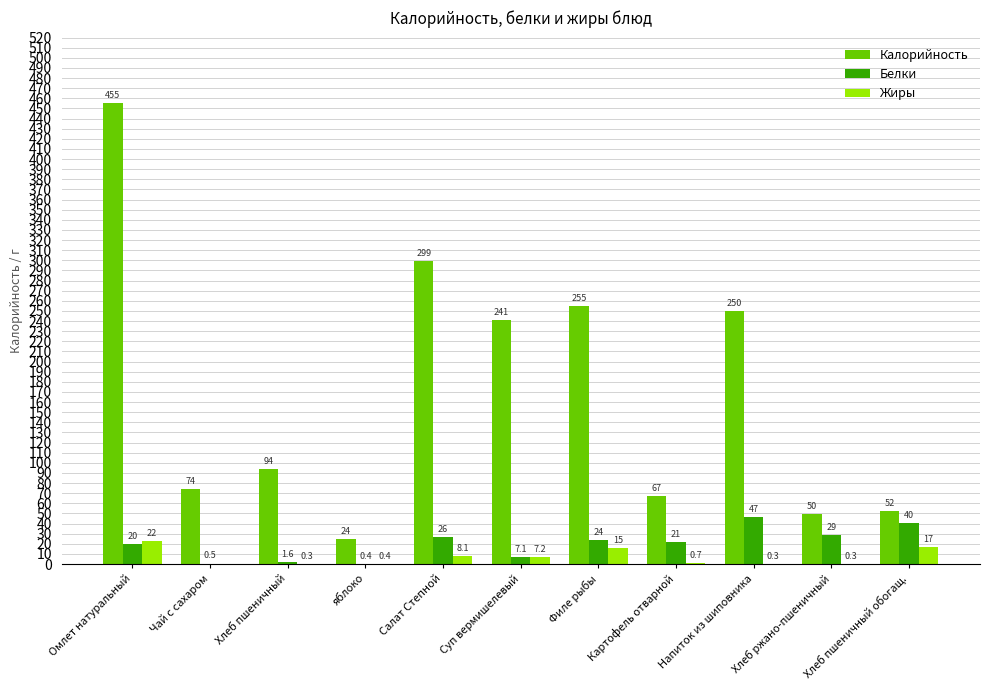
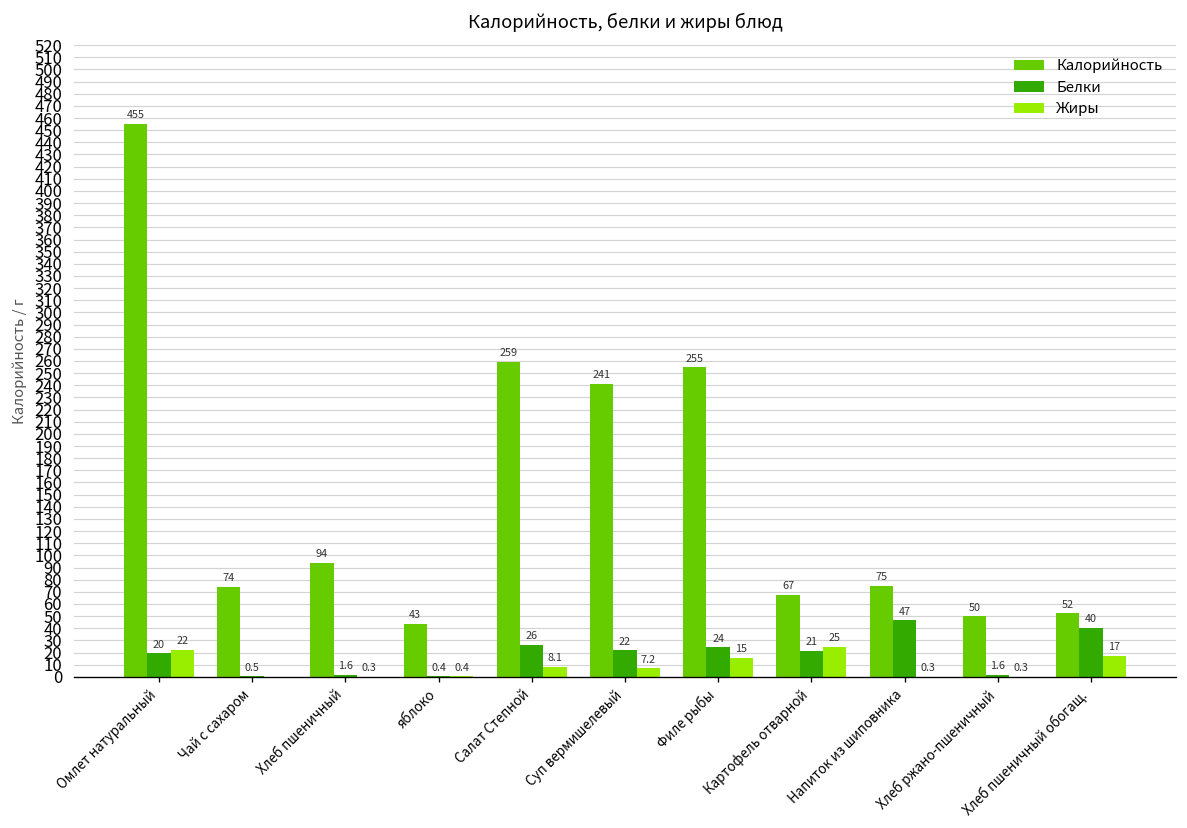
Калорийность, яблоко: 24 -> 43
Калорийность, Салат Степной: 299 -> 259
Белки, Суп вермишелевый: 7.1 -> 22
Жиры, Картофель отварной: 0.7 -> 25
Калорийность, Напиток из шиповника: 250 -> 75
Белки, Хлеб ржано-пшеничный: 29 -> 1.6
